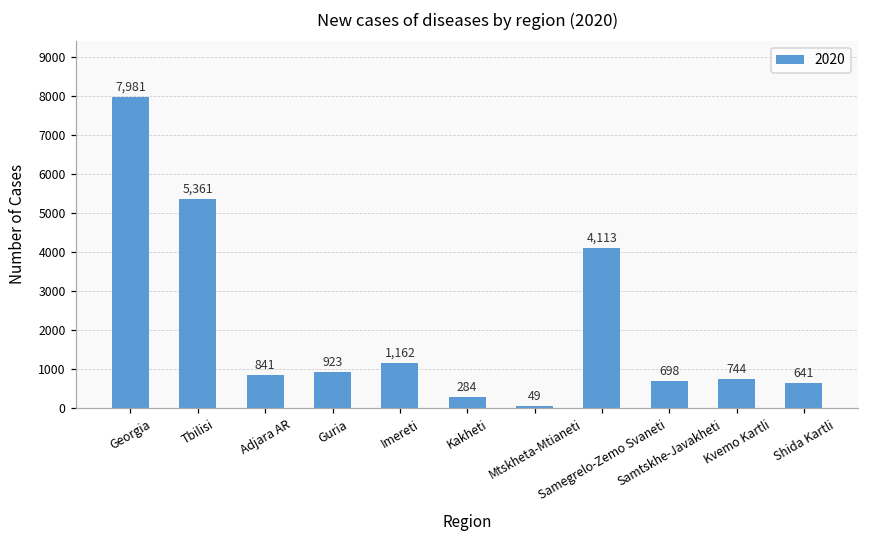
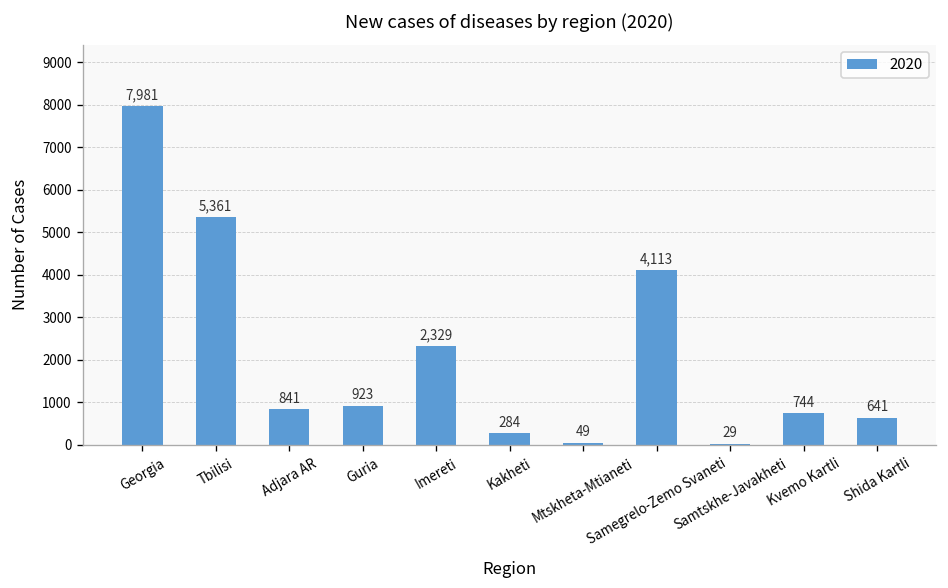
Imereti: 1,162 -> 2,329
Samtskhe-Javakheti: 698 -> 29
